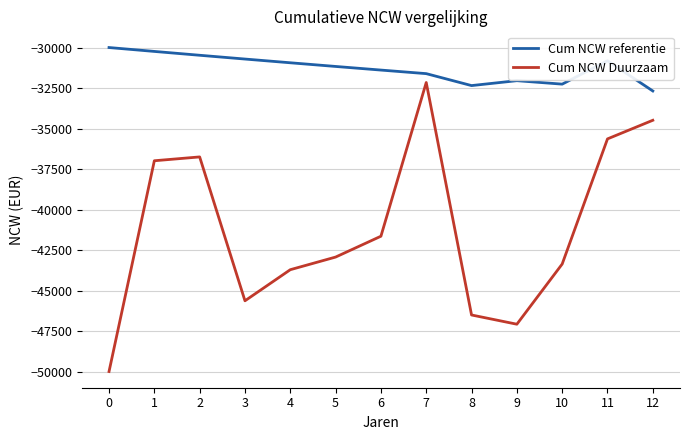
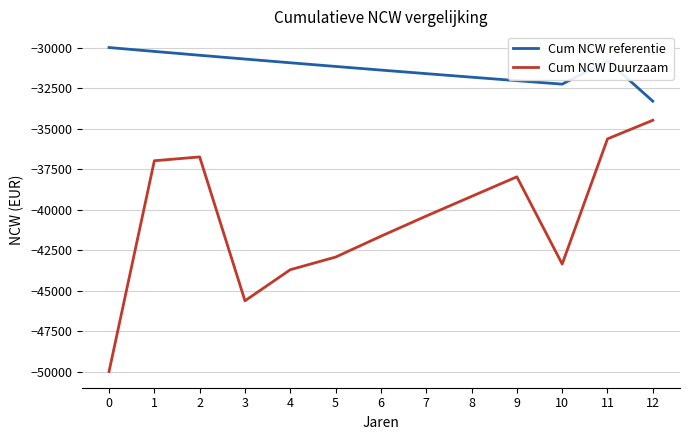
Cum NCW Duurzaam, 7: -32200 -> -40400
Cum NCW referentie, 8: -32300 -> -31800
Cum NCW Duurzaam, 8: -46500 -> -39200
Cum NCW Duurzaam, 9: -47100 -> -38000
Cum NCW referentie, 12: -32700 -> -33300
